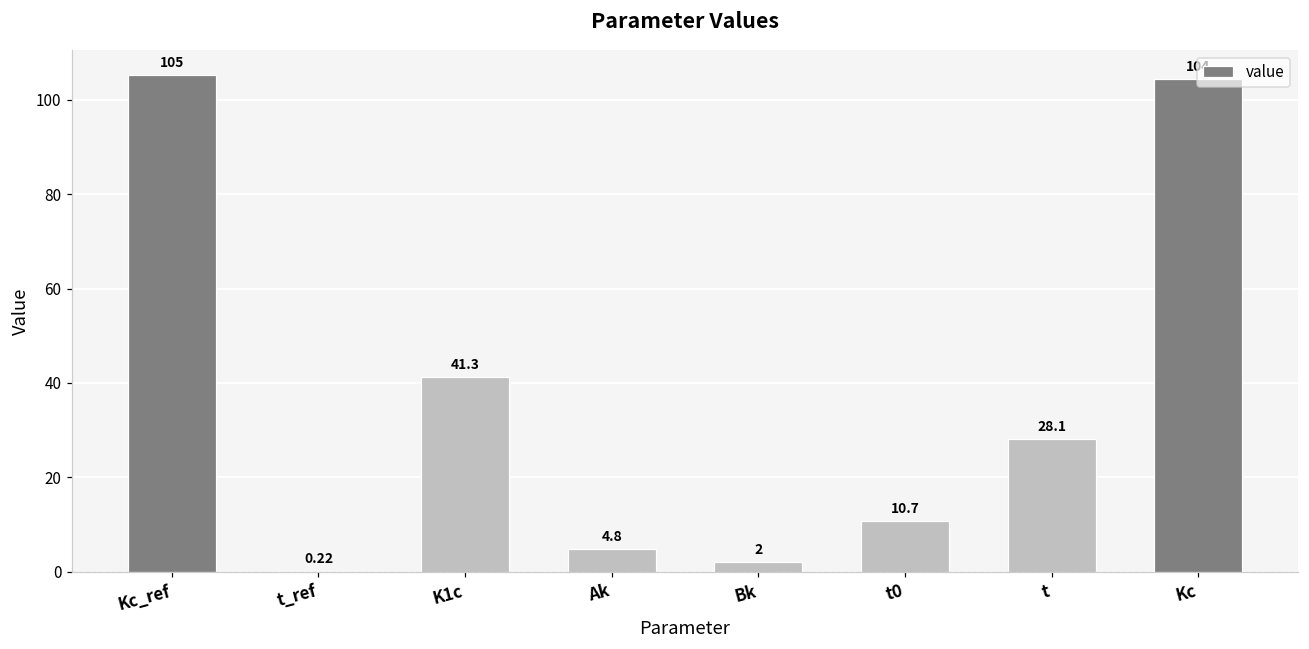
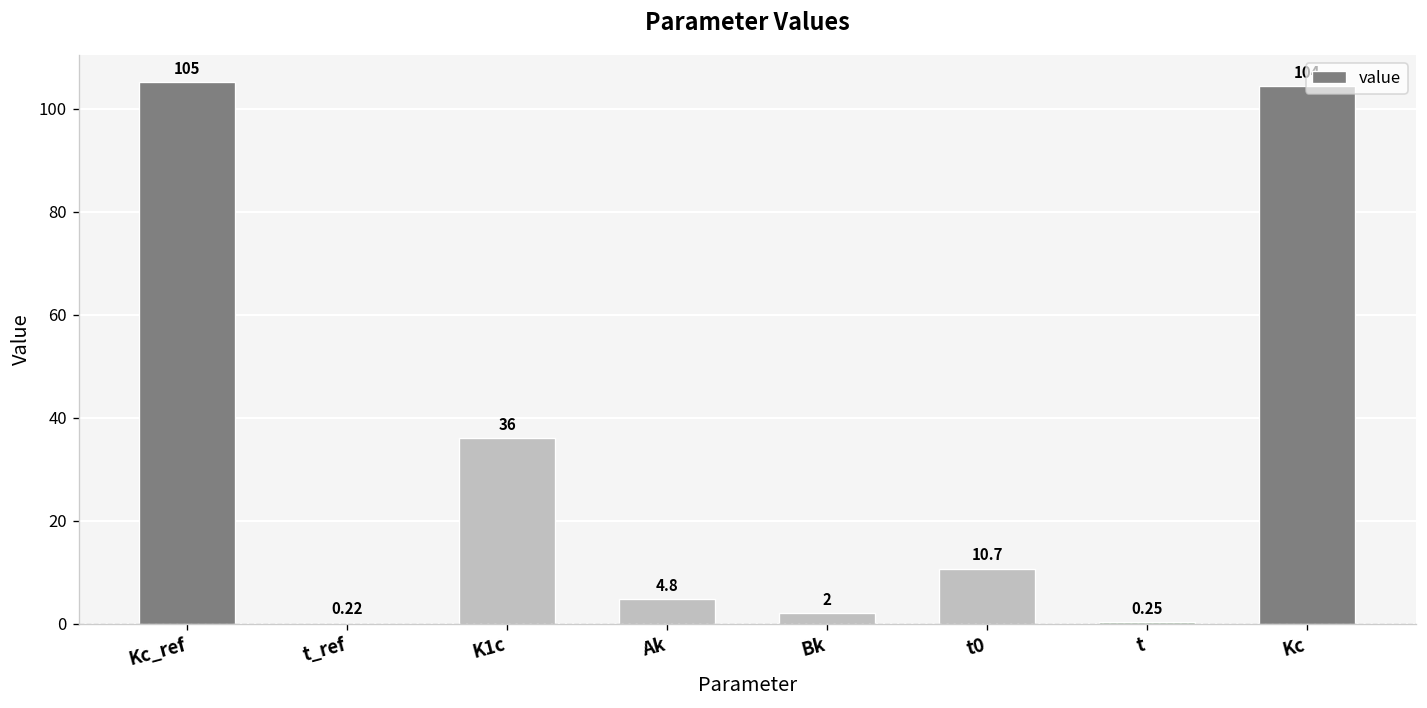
K1c: 41.3 -> 36
t: 28.1 -> 0.25
